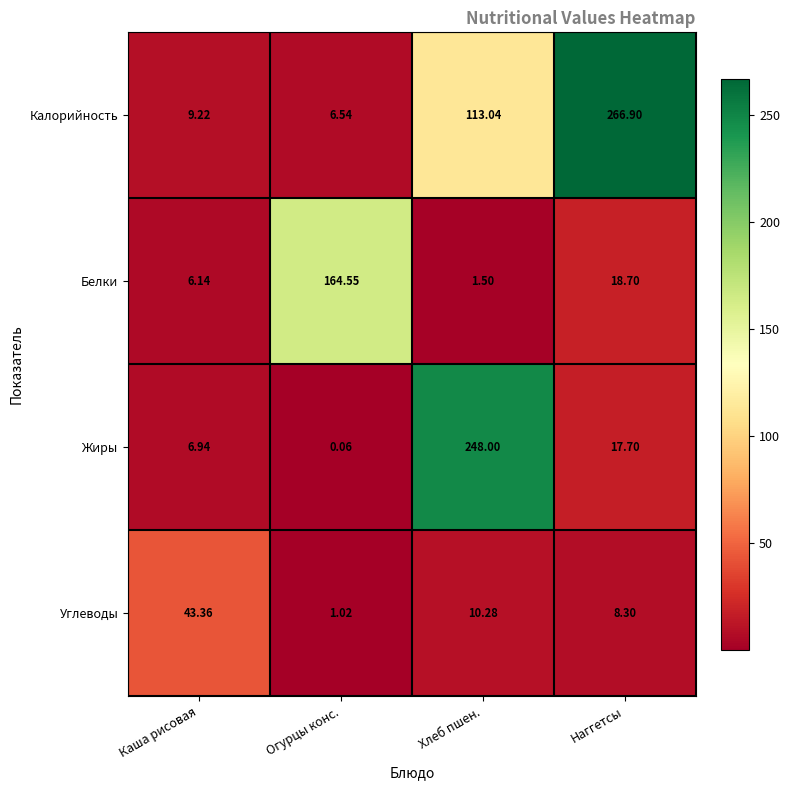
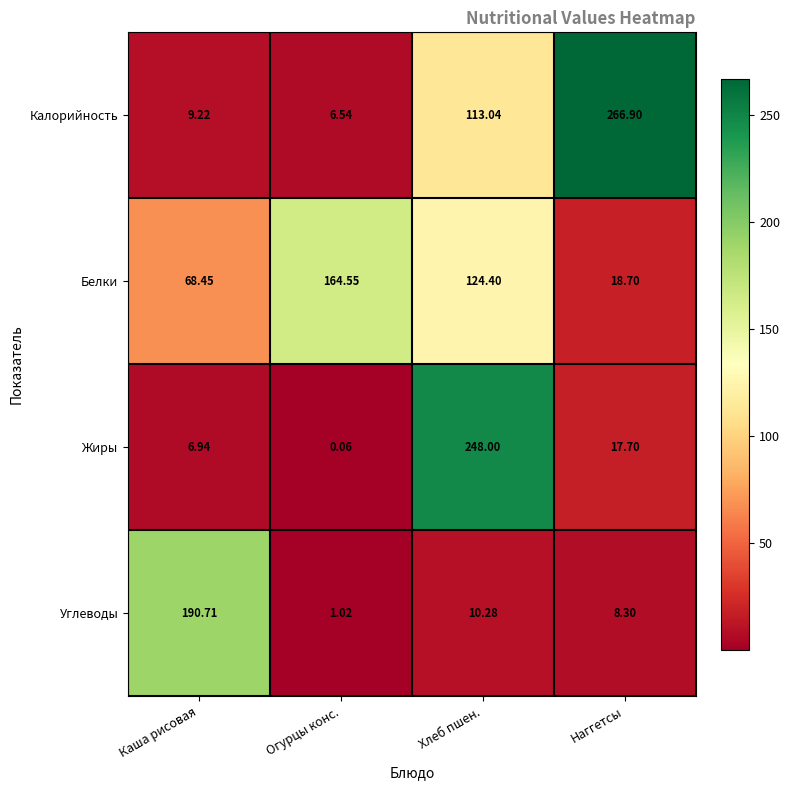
Белки, Каша рисовая: 6.14 -> 68.45
Белки, Хлеб пшен.: 1.50 -> 124.40
Углеводы, Каша рисовая: 43.36 -> 190.71
